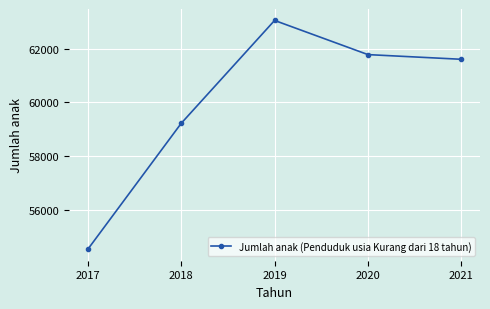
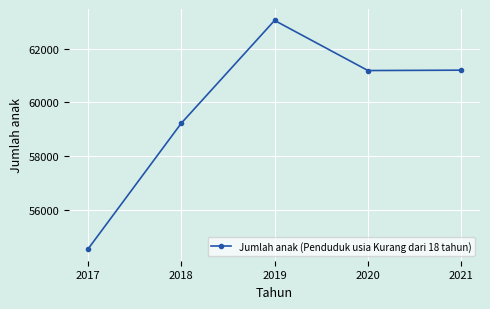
2020: 61800 -> 61200
2021: 61600 -> 61200
